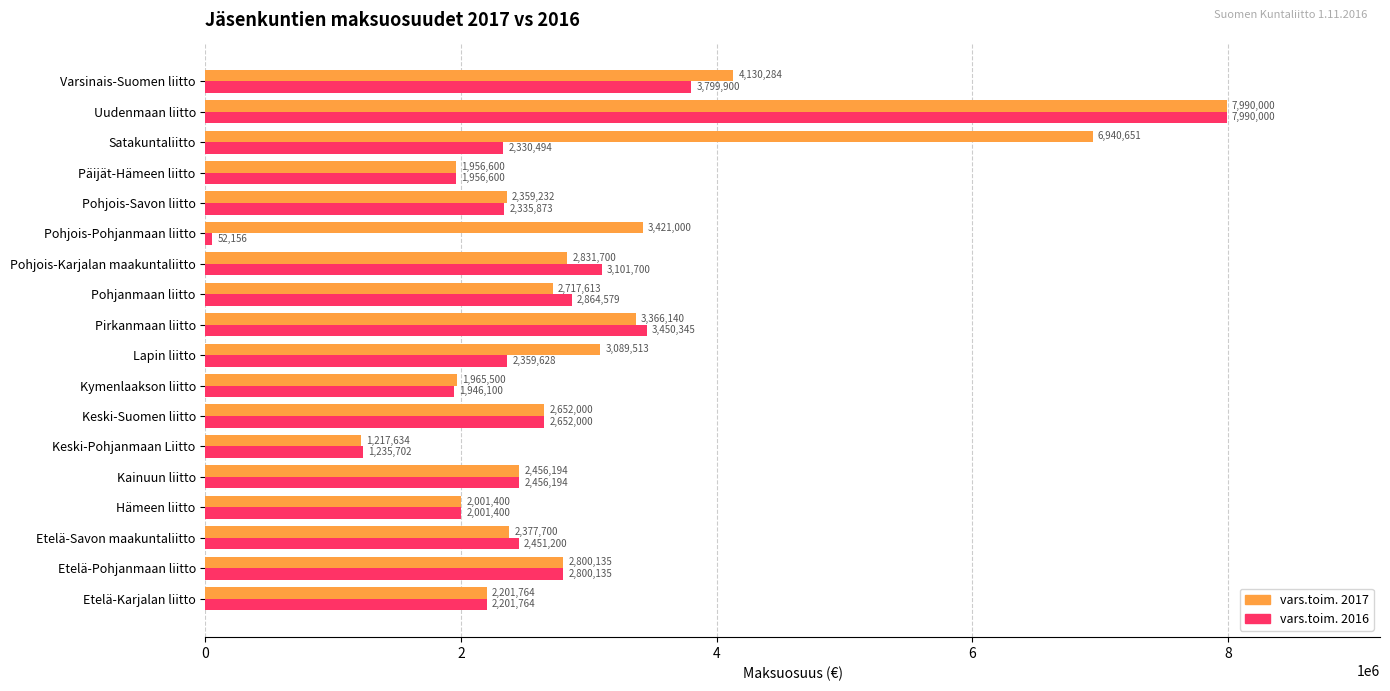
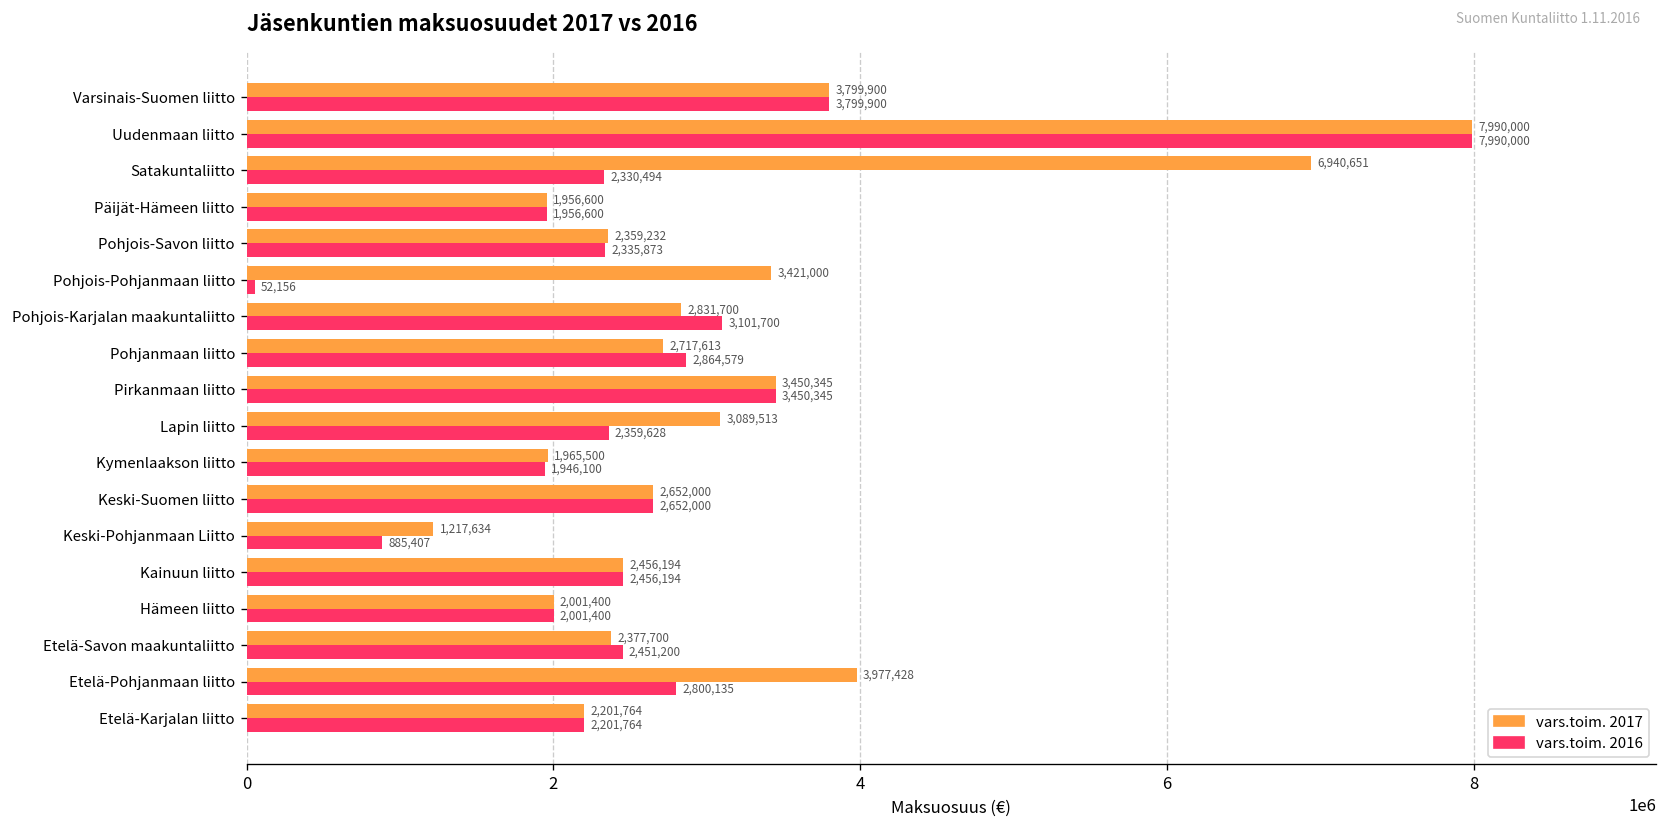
vars.toim. 2017, Varsinais-Suomen liitto: 4,130,284 -> 3,799,900
vars.toim. 2017, Pirkanmaan liitto: 3,366,140 -> 3,450,345
vars.toim. 2016, Keski-Pohjanmaan Liitto: 1,235,702 -> 885,407
vars.toim. 2017, Etelä-Pohjanmaan liitto: 2,800,135 -> 3,977,428
